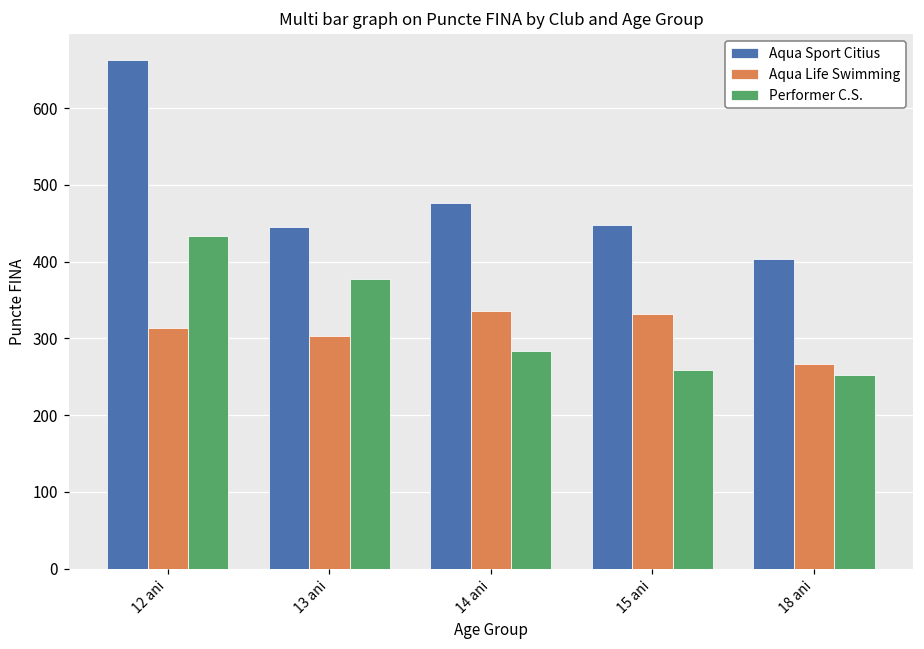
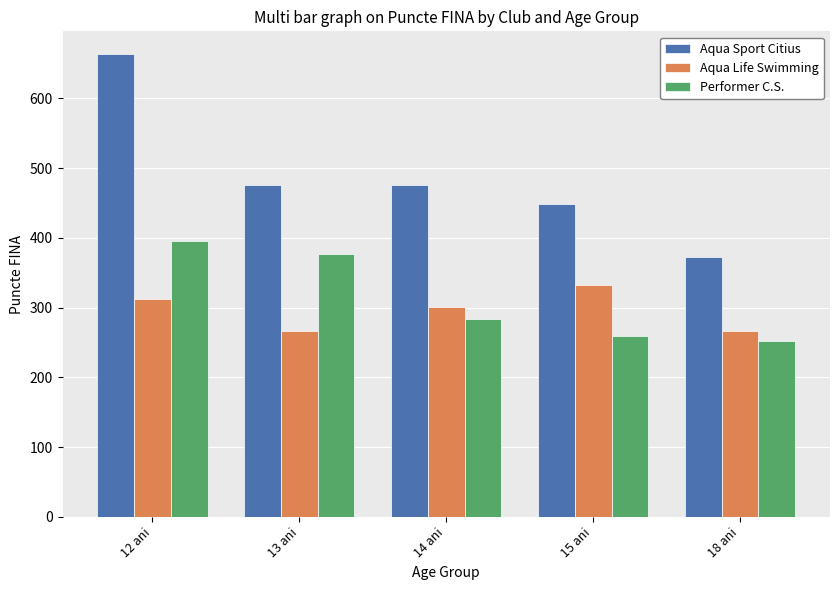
Performer C.S., 12 ani: 430 -> 400
Aqua Sport Citius, 13 ani: 450 -> 480
Aqua Life Swimming, 13 ani: 300 -> 270
Aqua Life Swimming, 14 ani: 340 -> 300
Aqua Sport Citius, 18 ani: 400 -> 370
